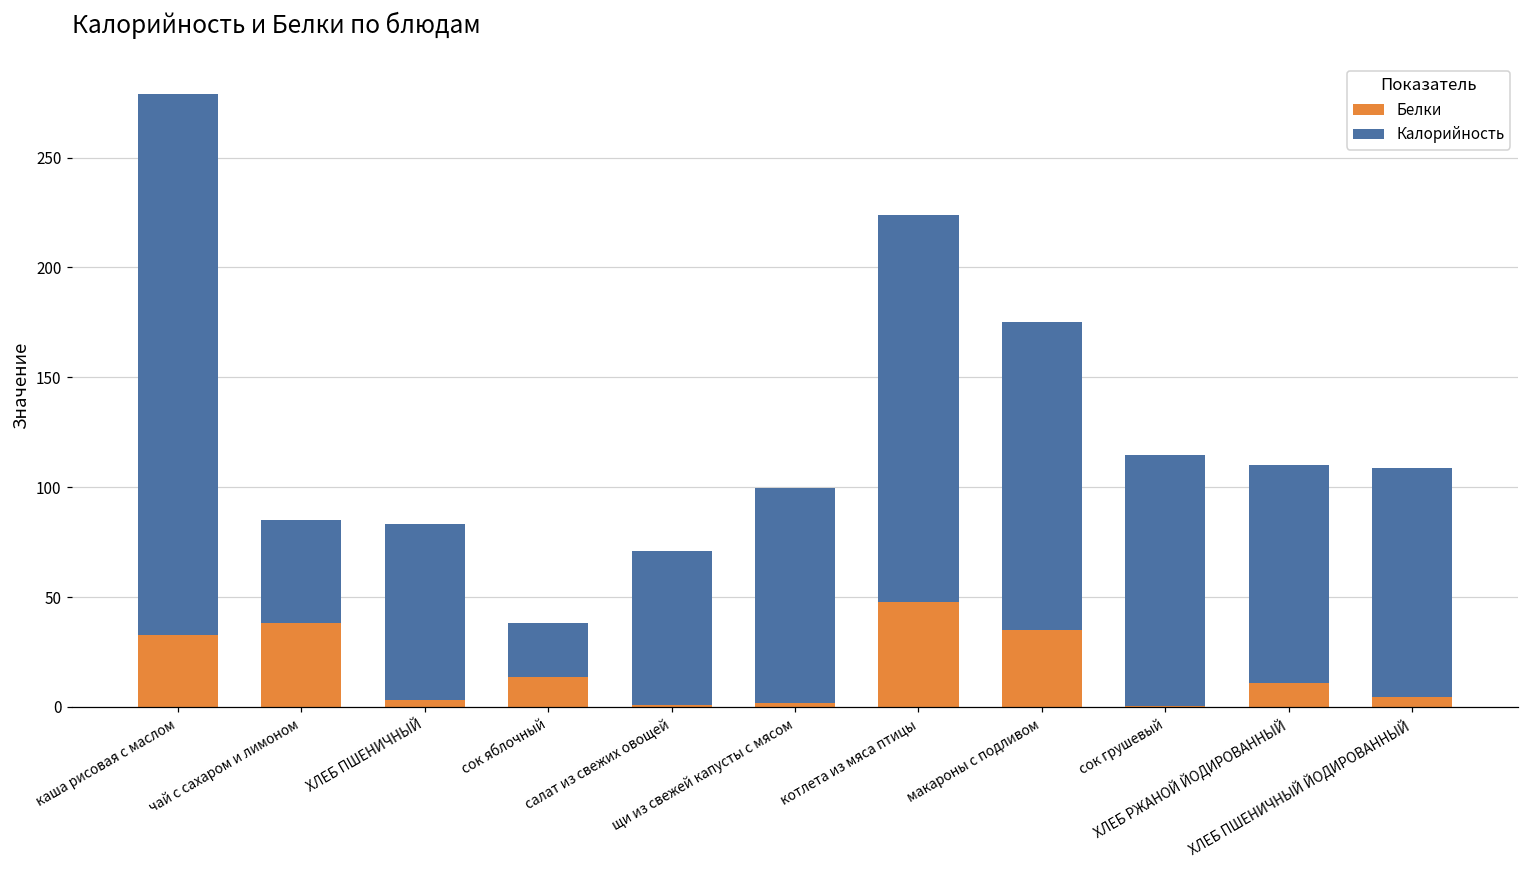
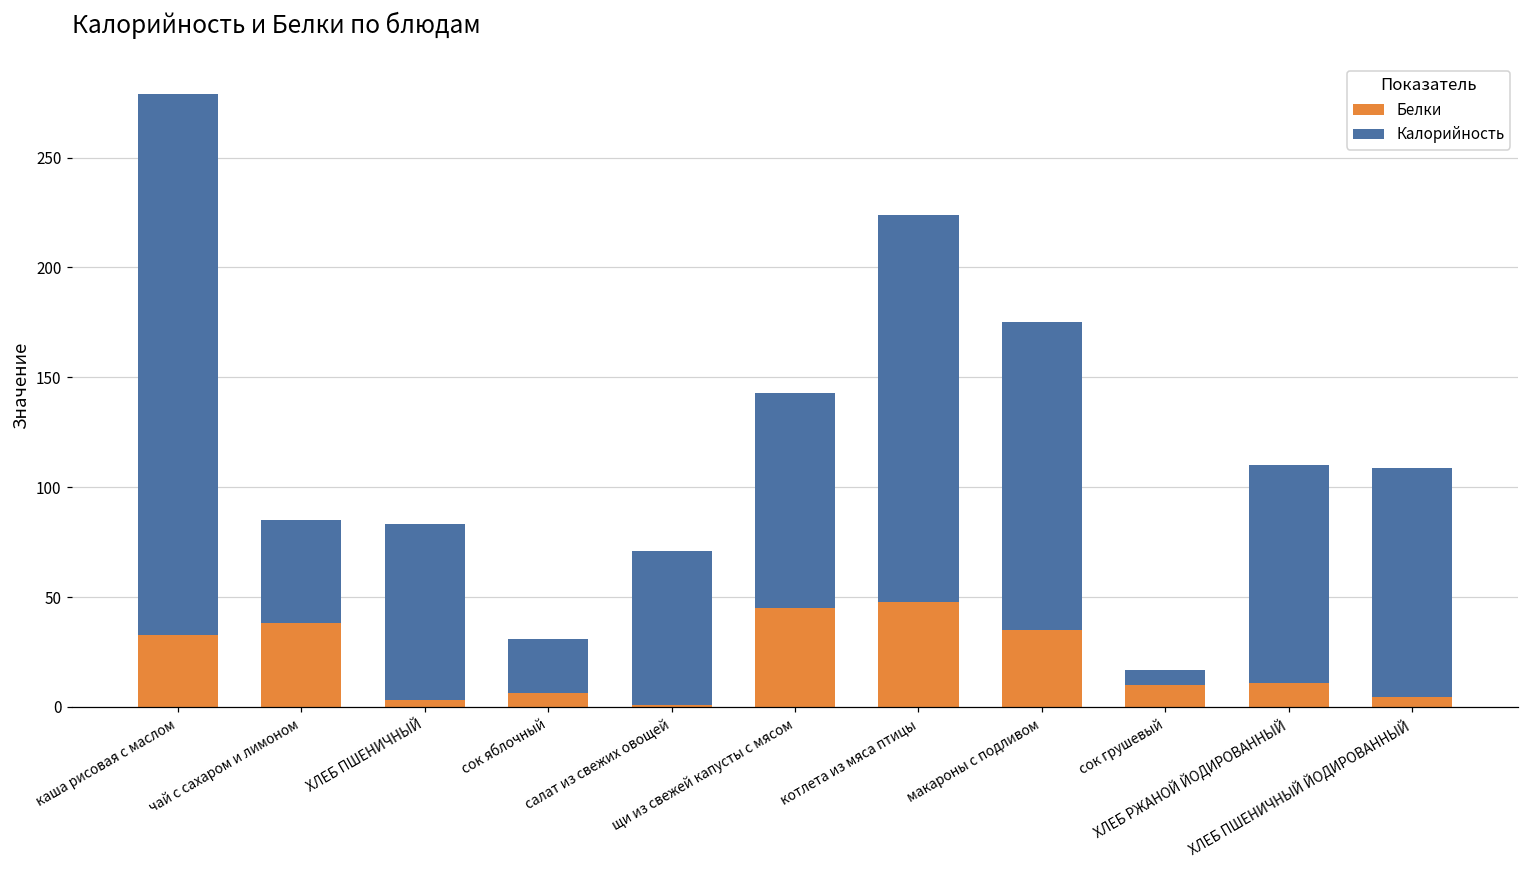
Белки, сок яблочный: 13 -> 6
Белки, щи из свежей капусты с мясом: 2 -> 45
Белки, сок грушевый: 0 -> 10
Калорийность, сок грушевый: 114 -> 7
